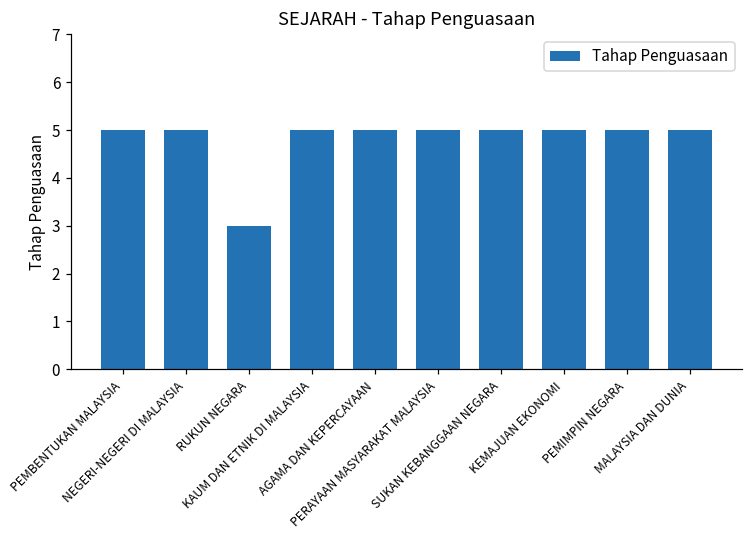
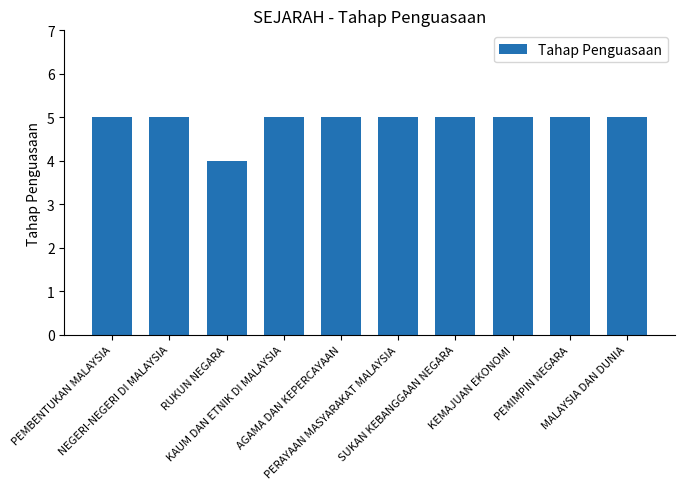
RUKUN NEGARA: 3 -> 4
